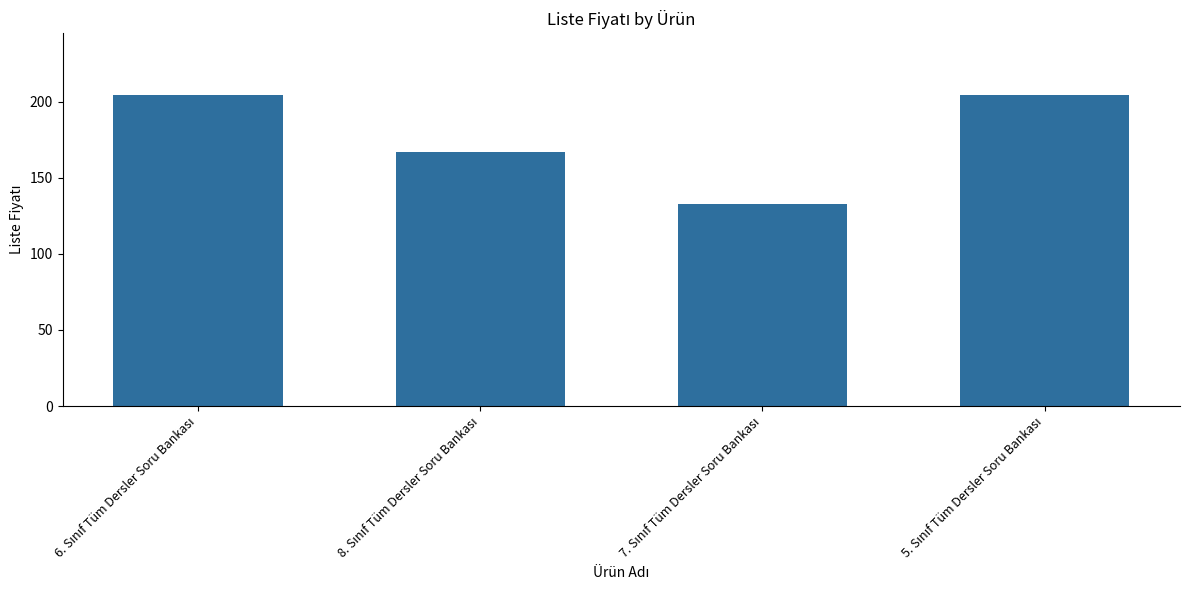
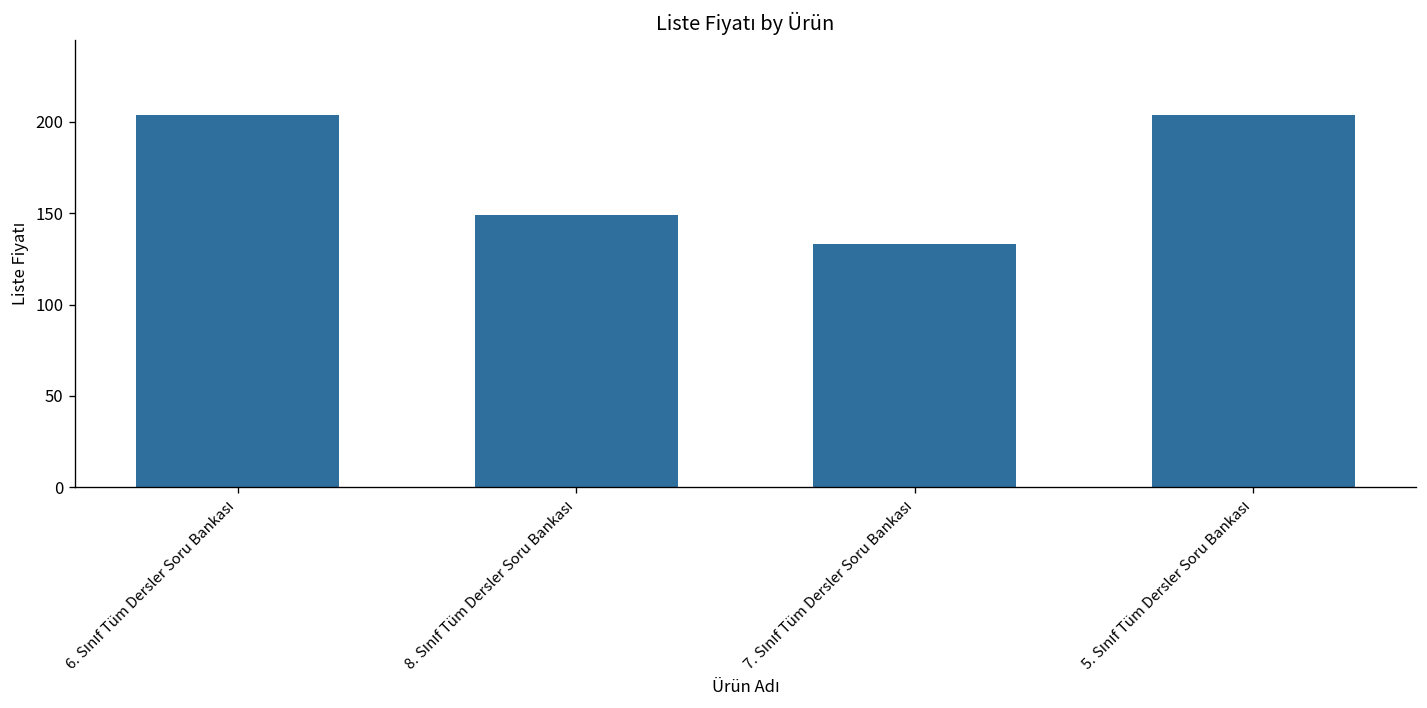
8. Sınıf Tüm Dersler Soru Bankası: 167 -> 149
